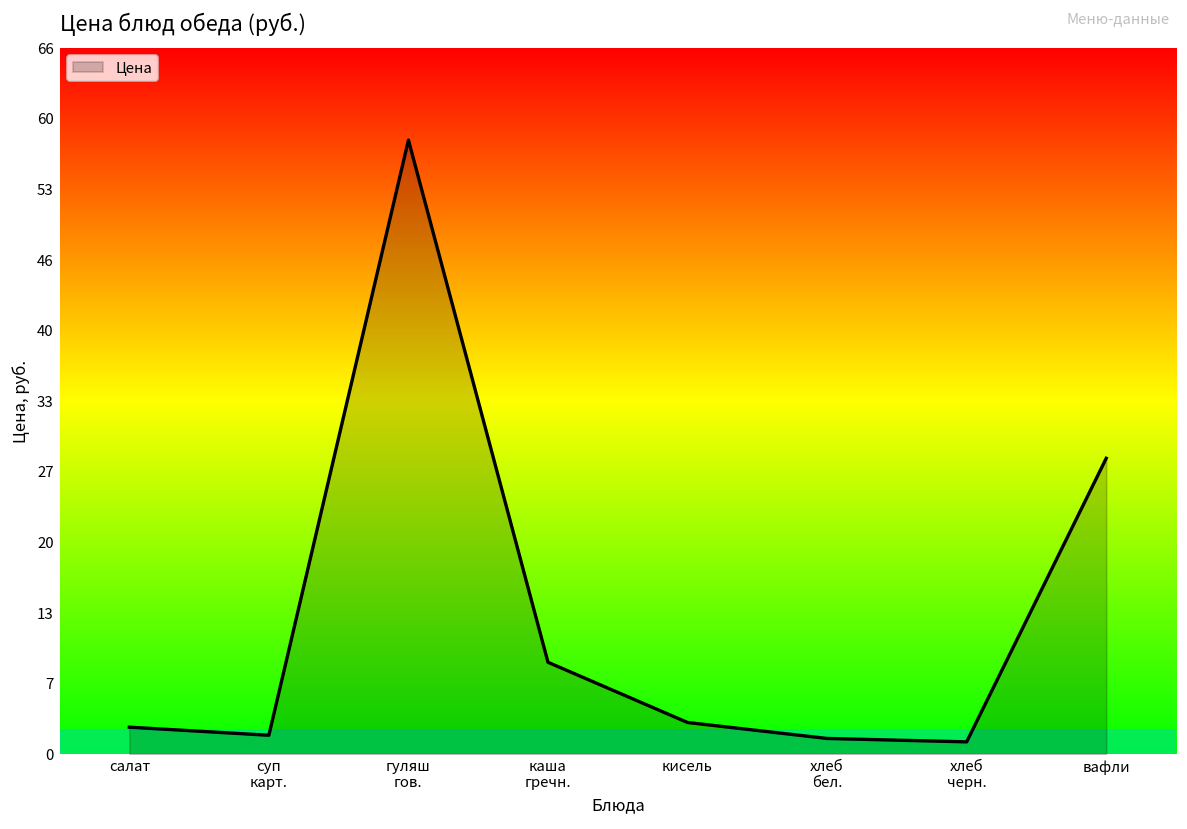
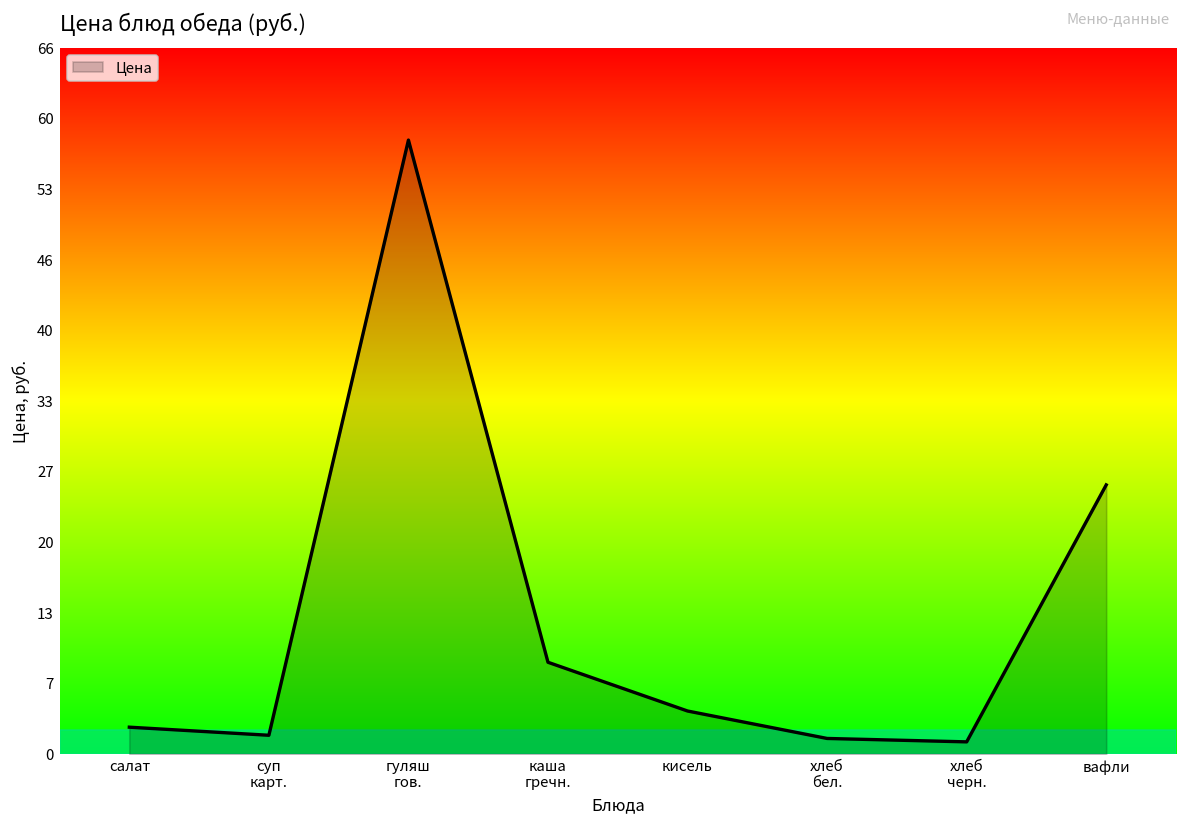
кисель: 3 -> 4
вафли: 28 -> 25
